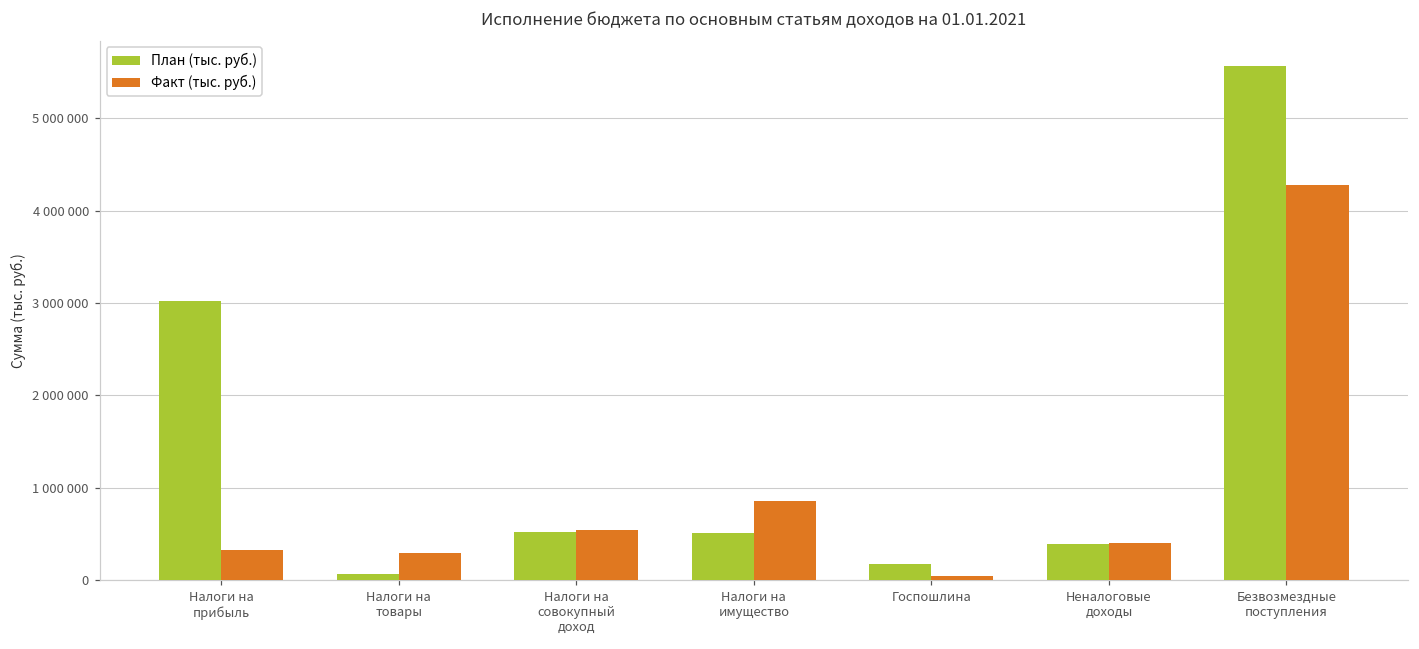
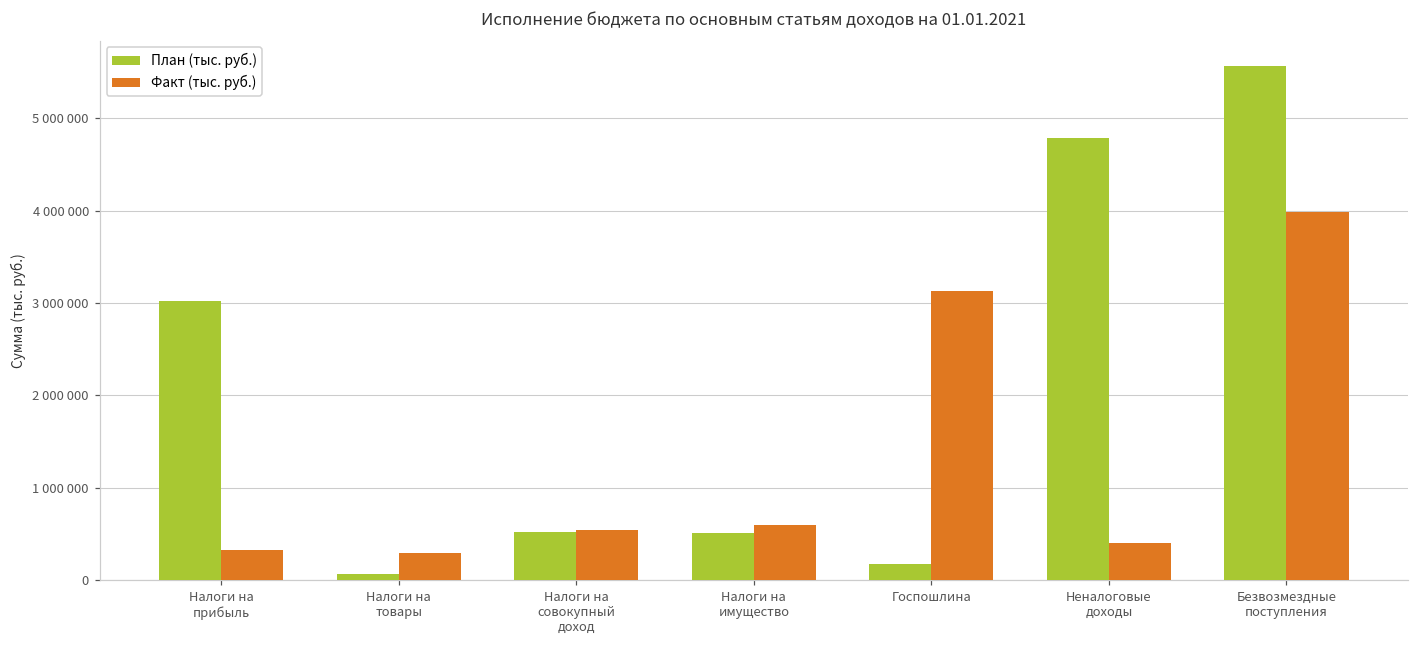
Факт (тыс. руб.), Налоги на имущество: 900000 -> 600000
Факт (тыс. руб.), Госпошлина: 0 -> 3100000
План (тыс. руб.), Неналоговые доходы: 400000 -> 4800000
Факт (тыс. руб.), Безвозмездные поступления: 4300000 -> 4000000
